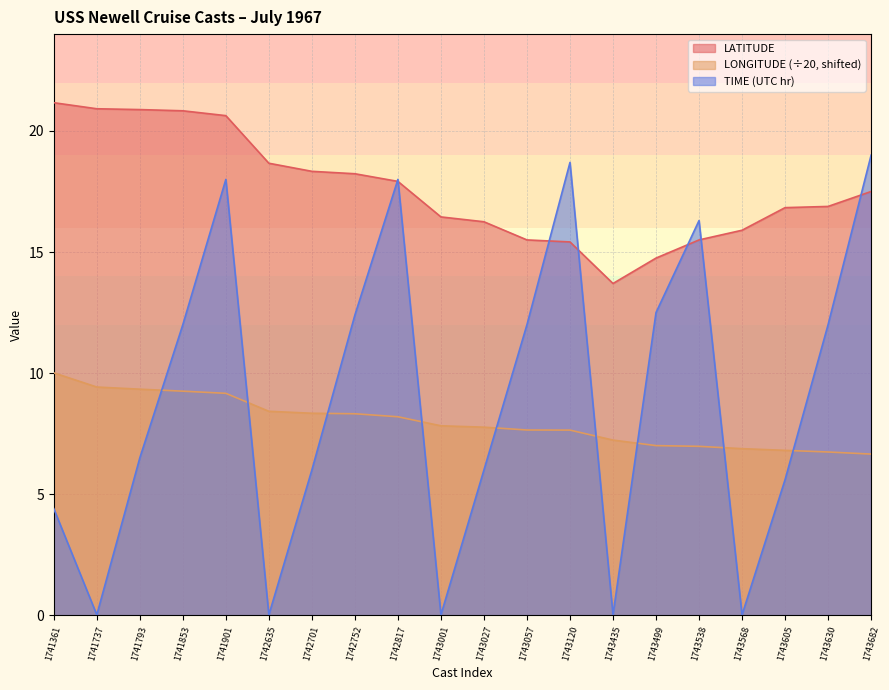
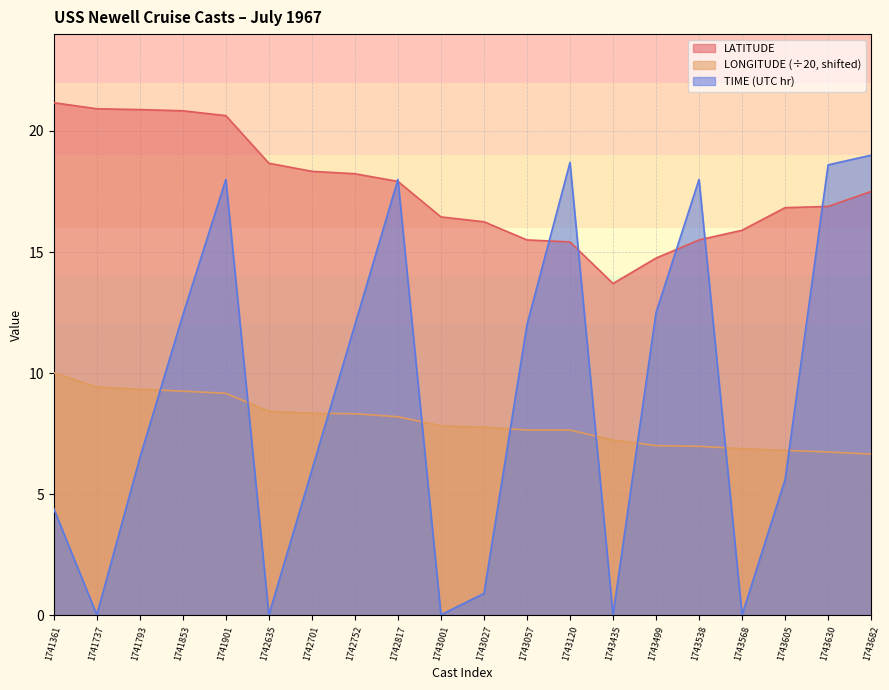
TIME (UTC hr), 1741853: 12.0 -> 12.4
TIME (UTC hr), 1742752: 12.4 -> 12.0
TIME (UTC hr), 1743027: 6.0 -> 0.9
TIME (UTC hr), 1743538: 16.3 -> 18.0
TIME (UTC hr), 1743630: 12.0 -> 18.6
